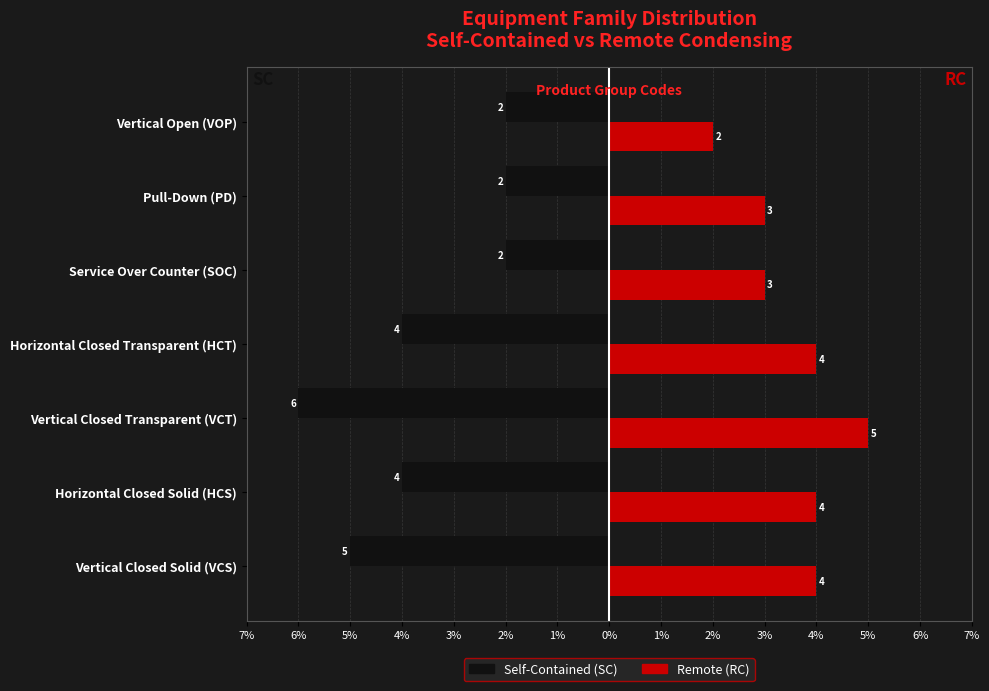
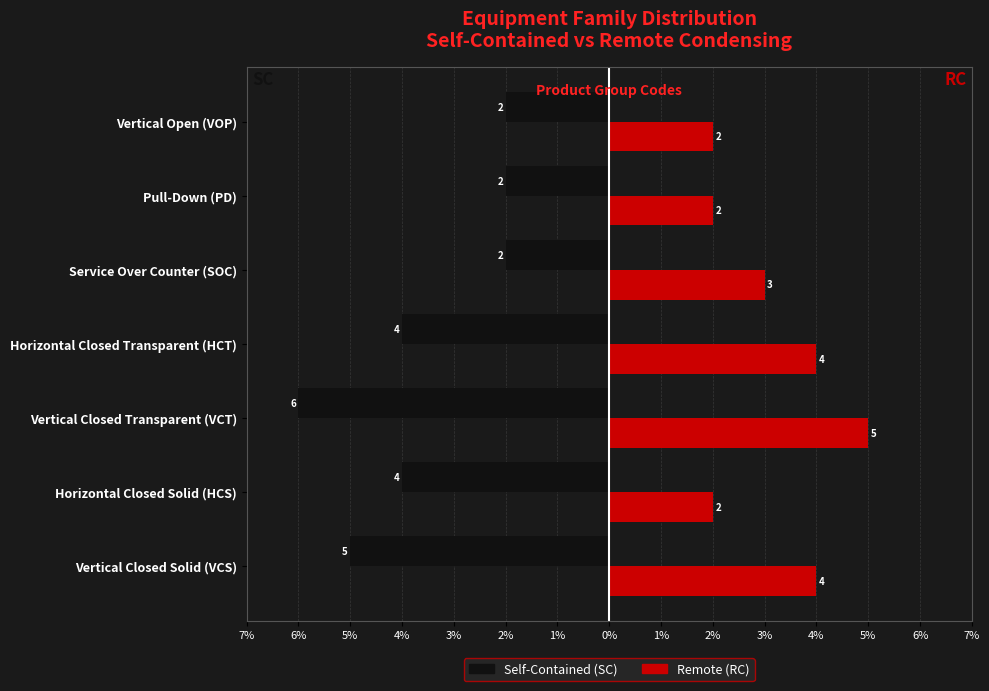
Remote (RC), Pull-Down (PD): 3 -> 2
Remote (RC), Horizontal Closed Solid (HCS): 4 -> 2
